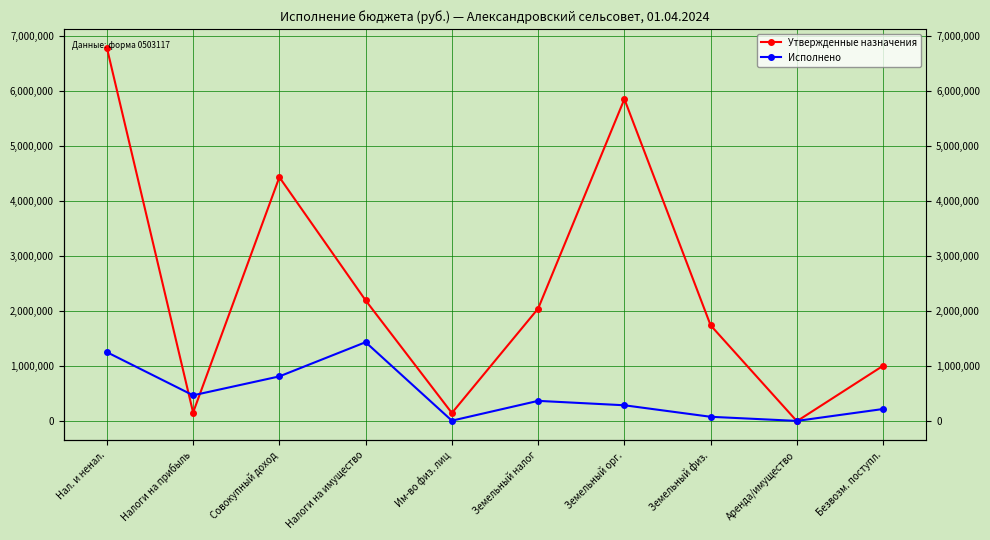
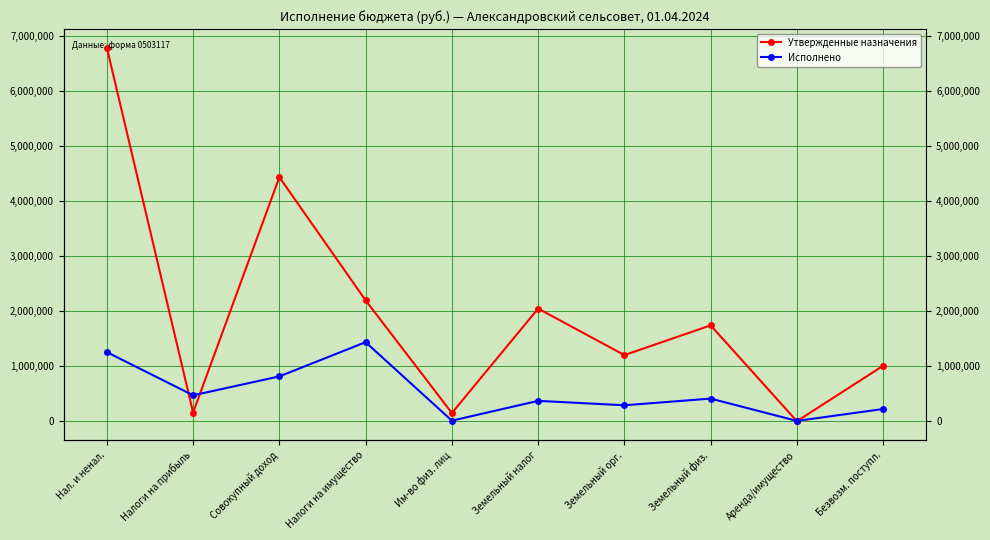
Утвержденные назначения, Земельный орг.: 5,900,000 -> 1,200,000
Исполнено, Земельный физ.: 100,000 -> 400,000
